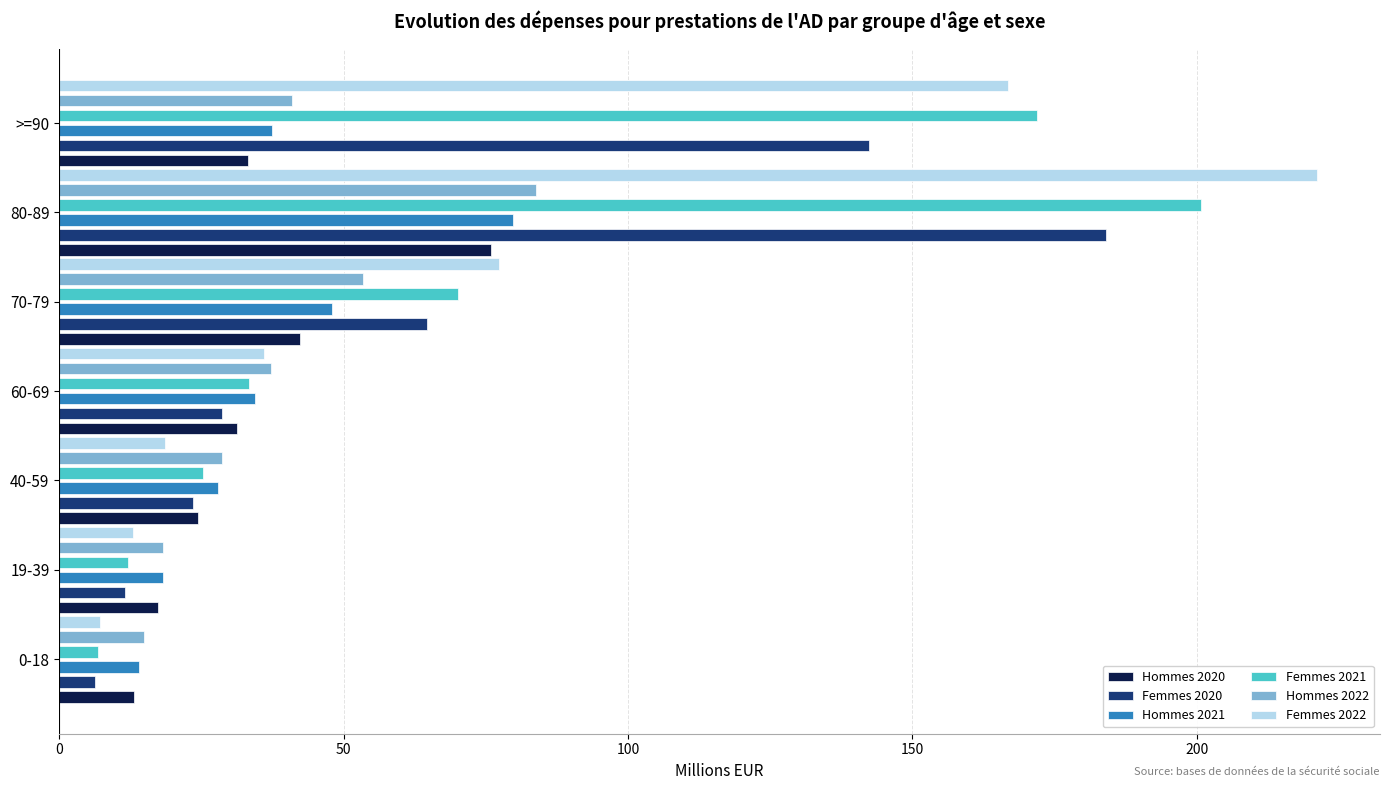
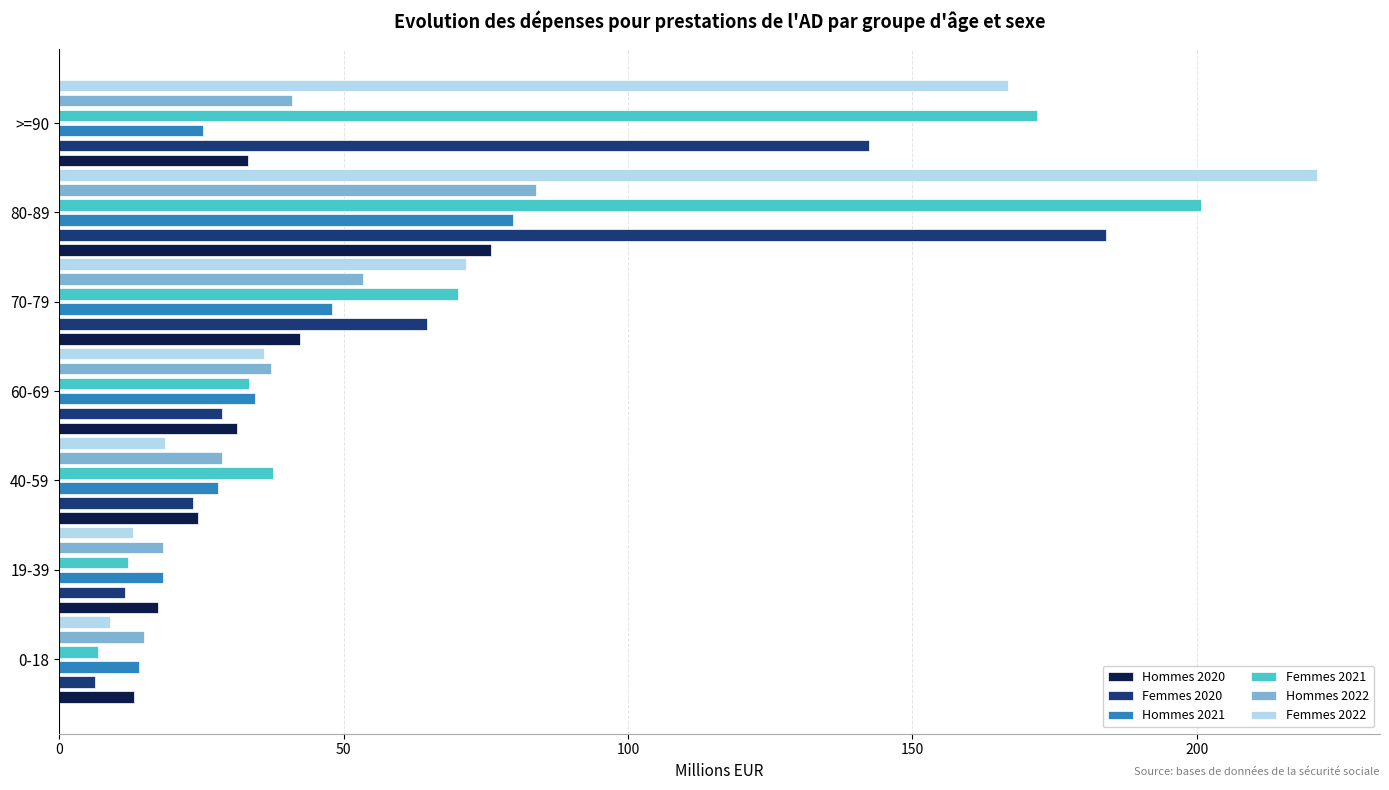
Hommes 2021, >=90: 37 -> 25
Femmes 2022, 70-79: 77 -> 71
Femmes 2021, 40-59: 25 -> 38
Femmes 2022, 0-18: 7 -> 9
